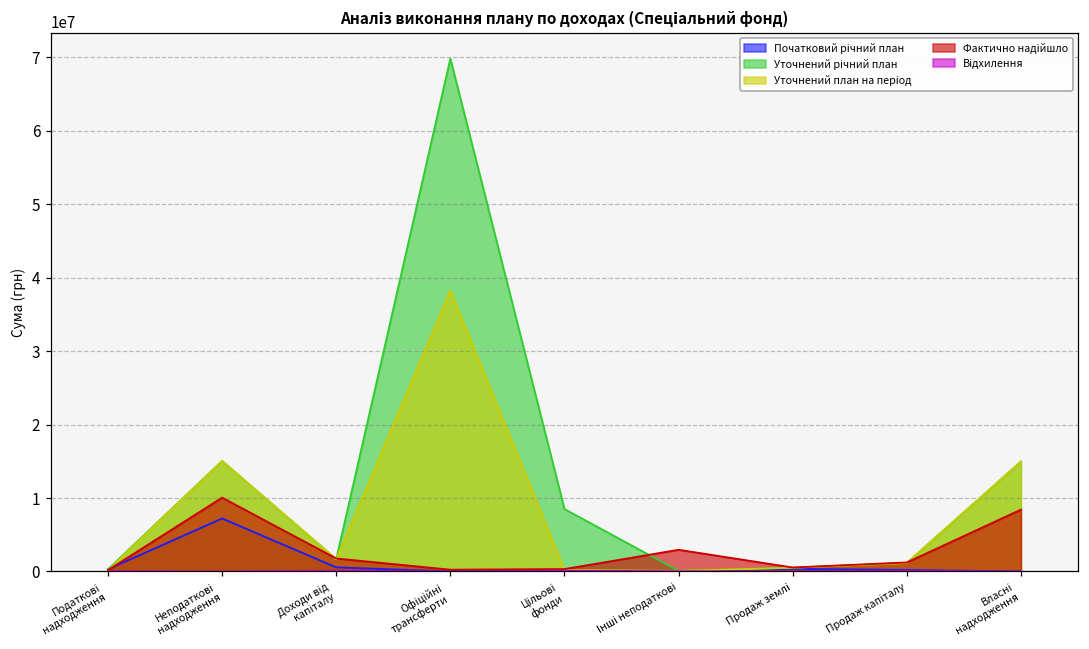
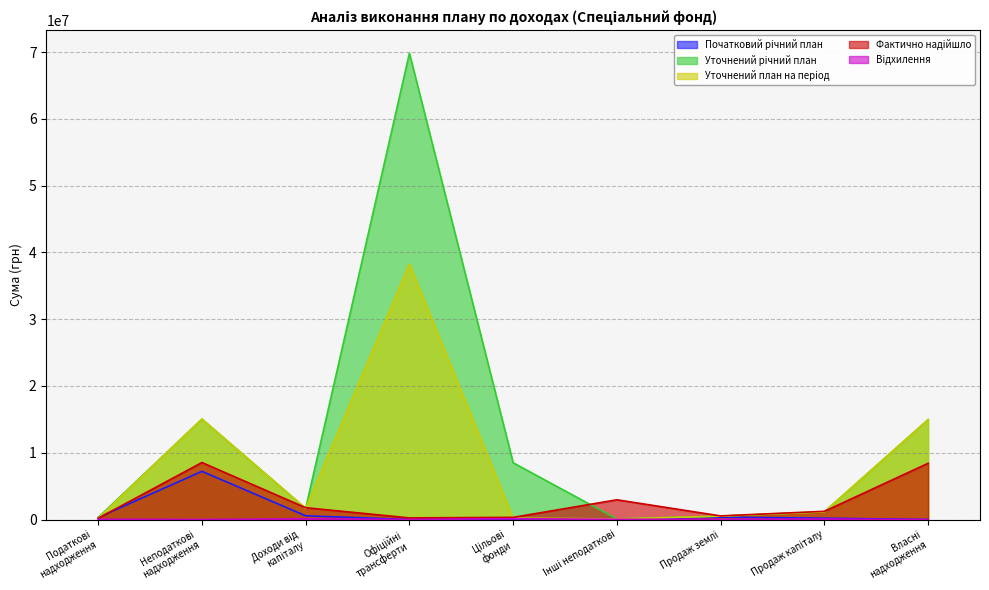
Фактично надійшло, Неподаткові надходження: 10000000 -> 9000000
